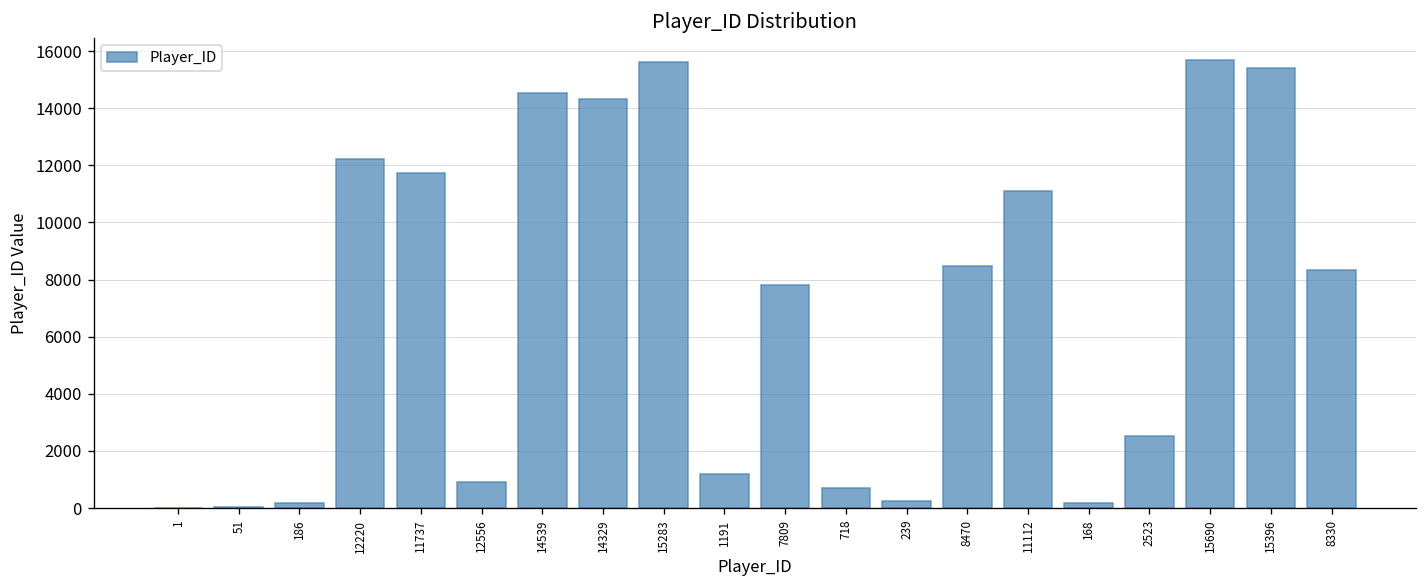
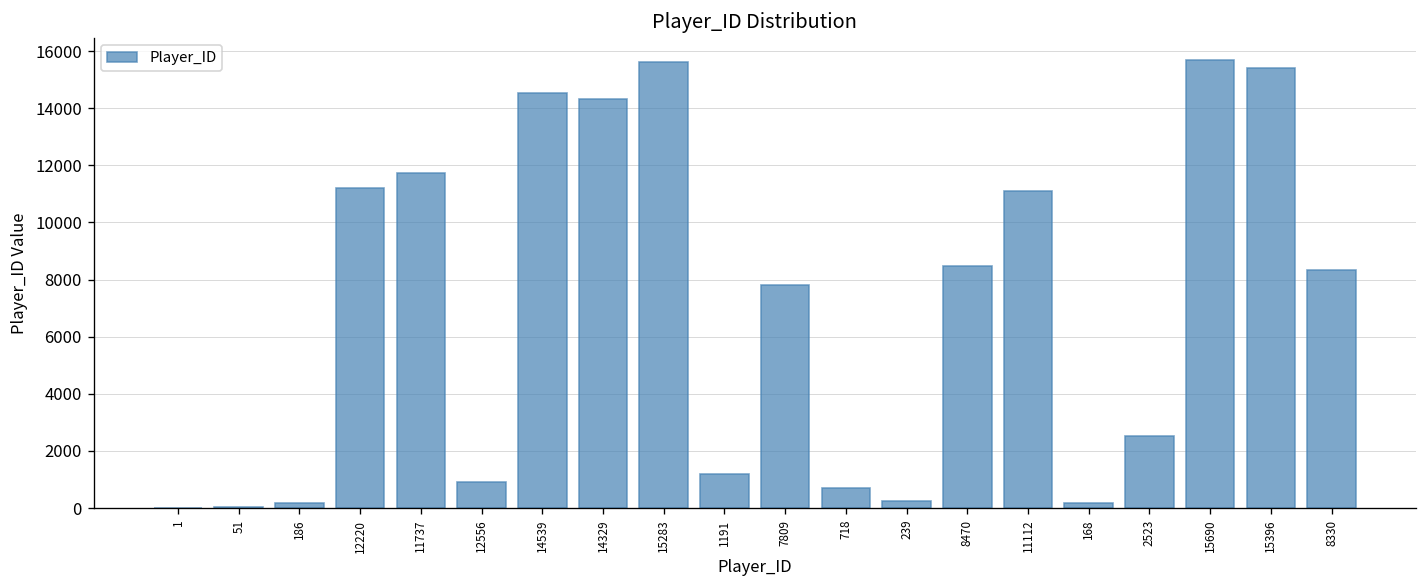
12220: 12200 -> 11200
